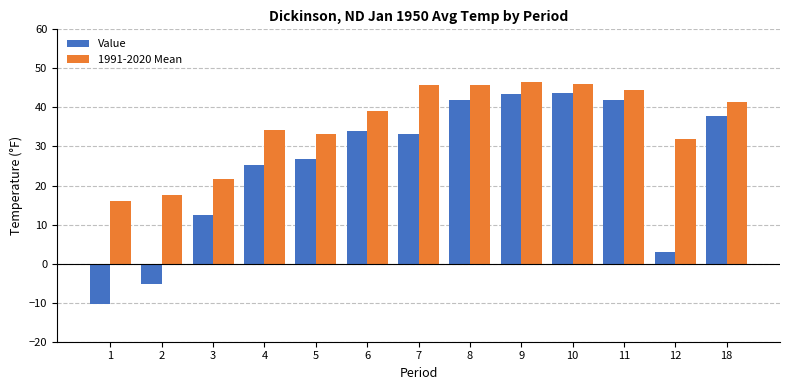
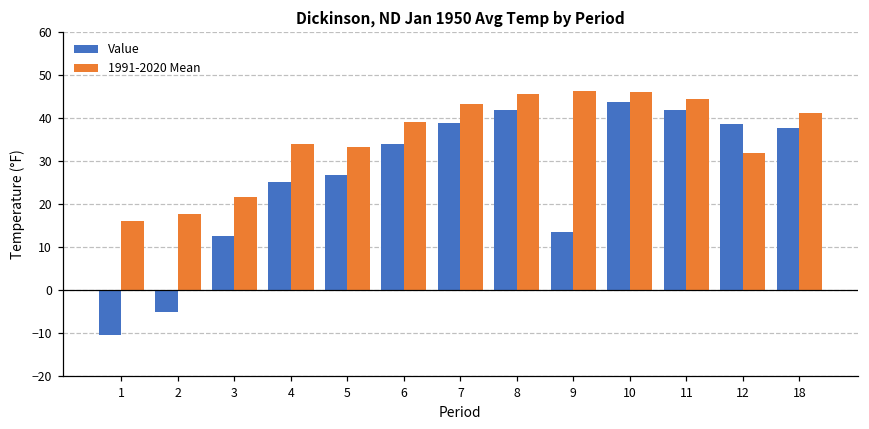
Value, 7: 33 -> 39
1991-2020 Mean, 7: 46 -> 43
Value, 9: 44 -> 14
Value, 12: 3 -> 39
